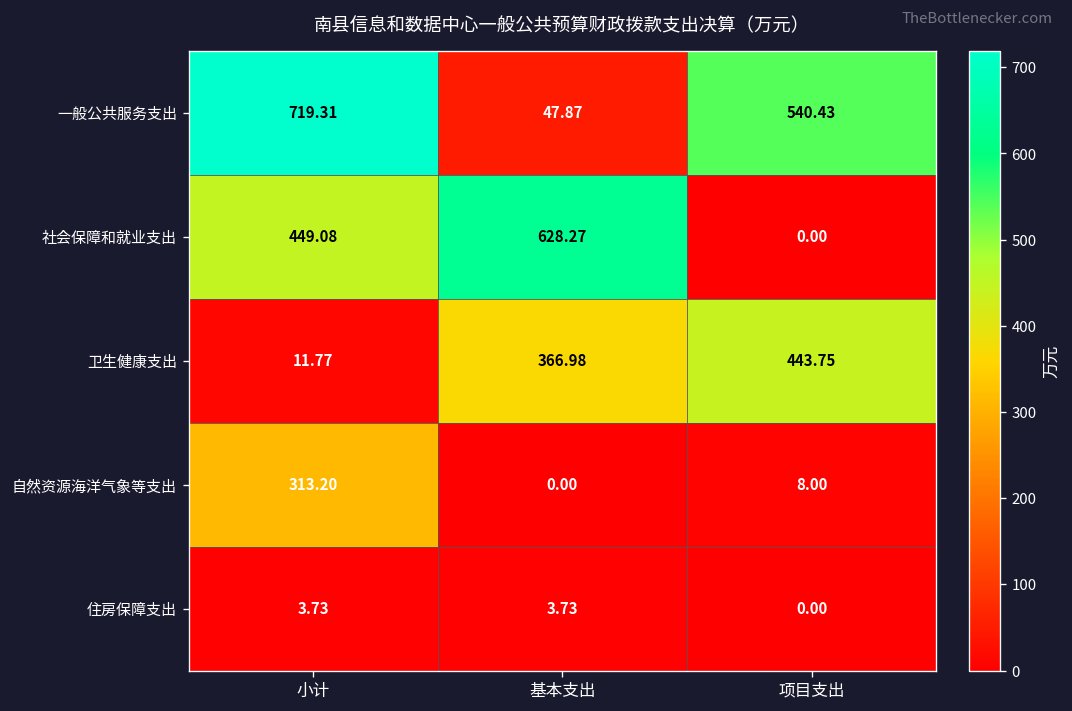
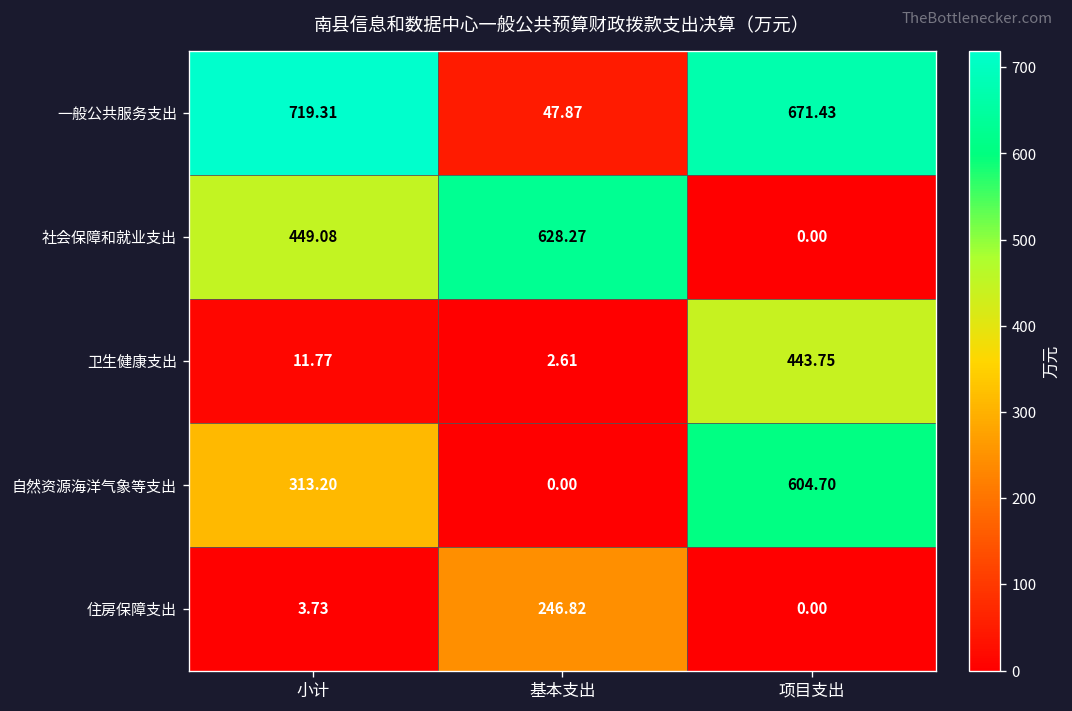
一般公共服务支出, 项目支出: 540.43 -> 671.43
卫生健康支出, 基本支出: 366.98 -> 2.61
自然资源海洋气象等支出, 项目支出: 8.00 -> 604.70
住房保障支出, 基本支出: 3.73 -> 246.82
